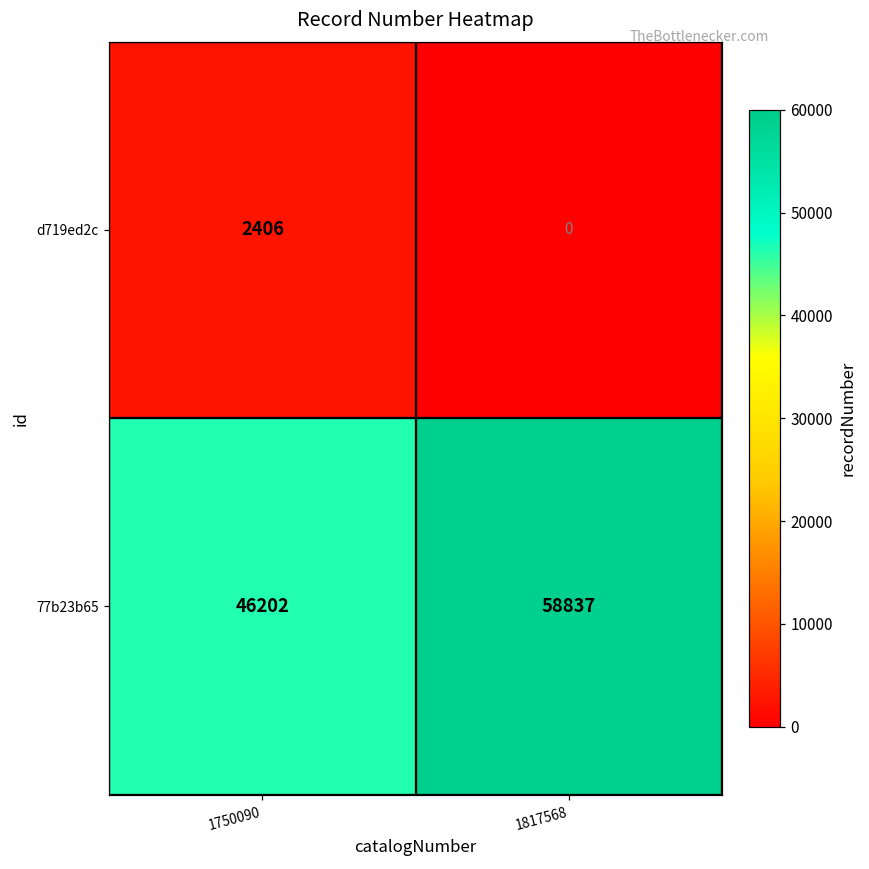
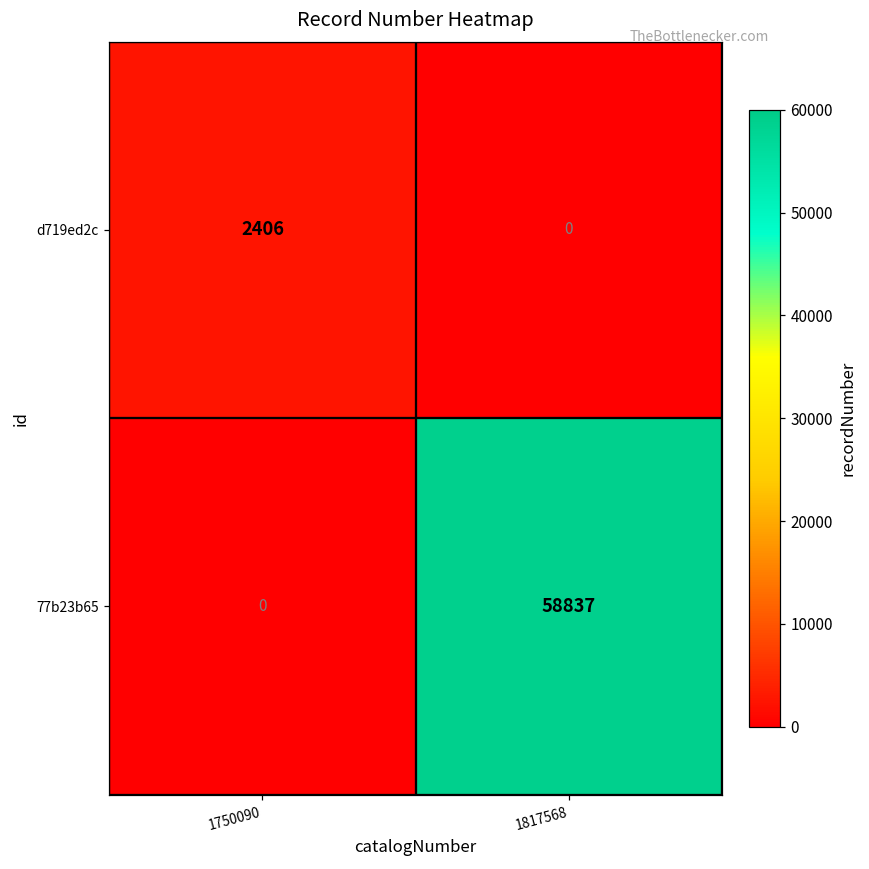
77b23b65, 1750090: 46202 -> 0
